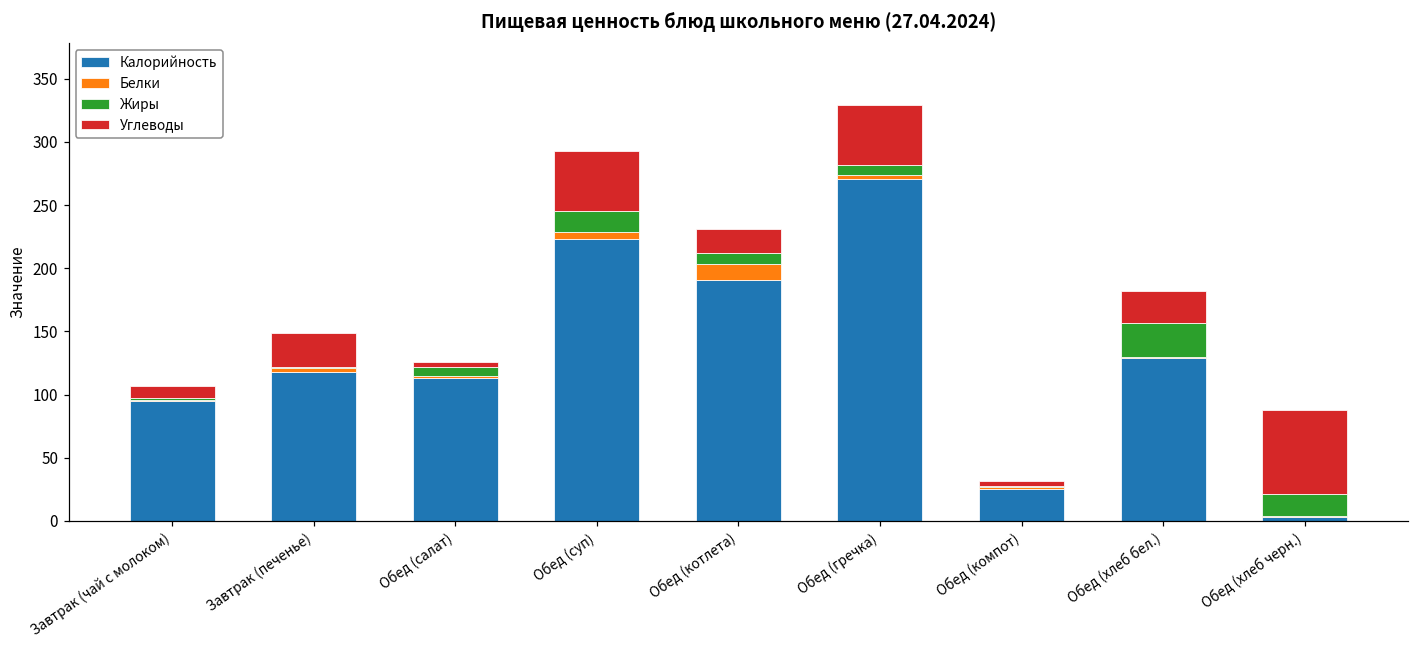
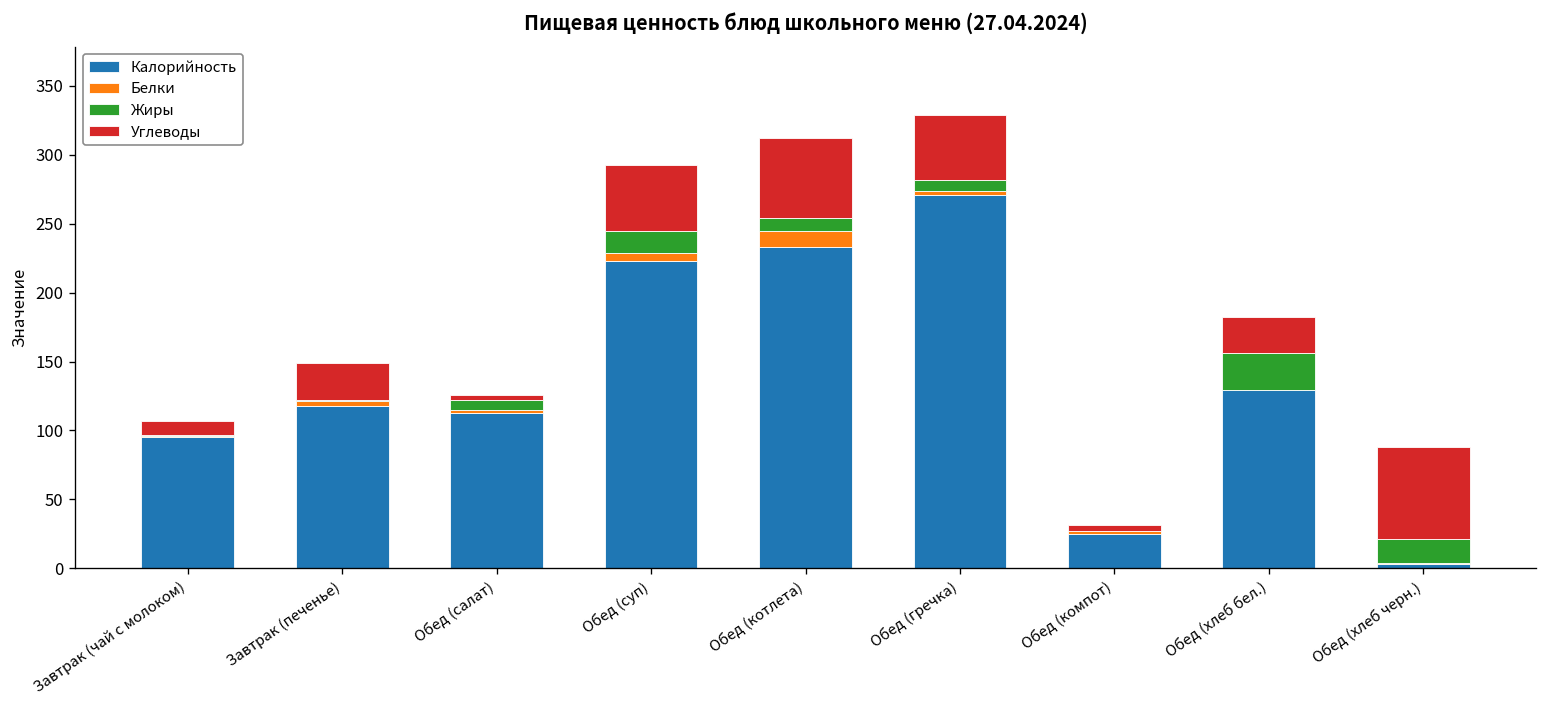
Калорийность, Обед (котлета): 191 -> 233
Углеводы, Обед (котлета): 19 -> 58
